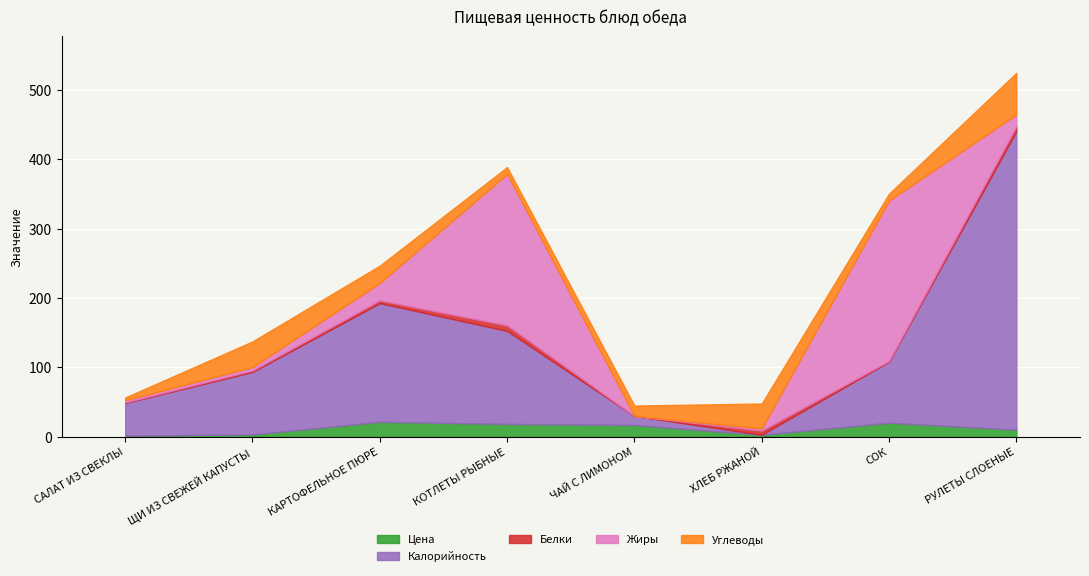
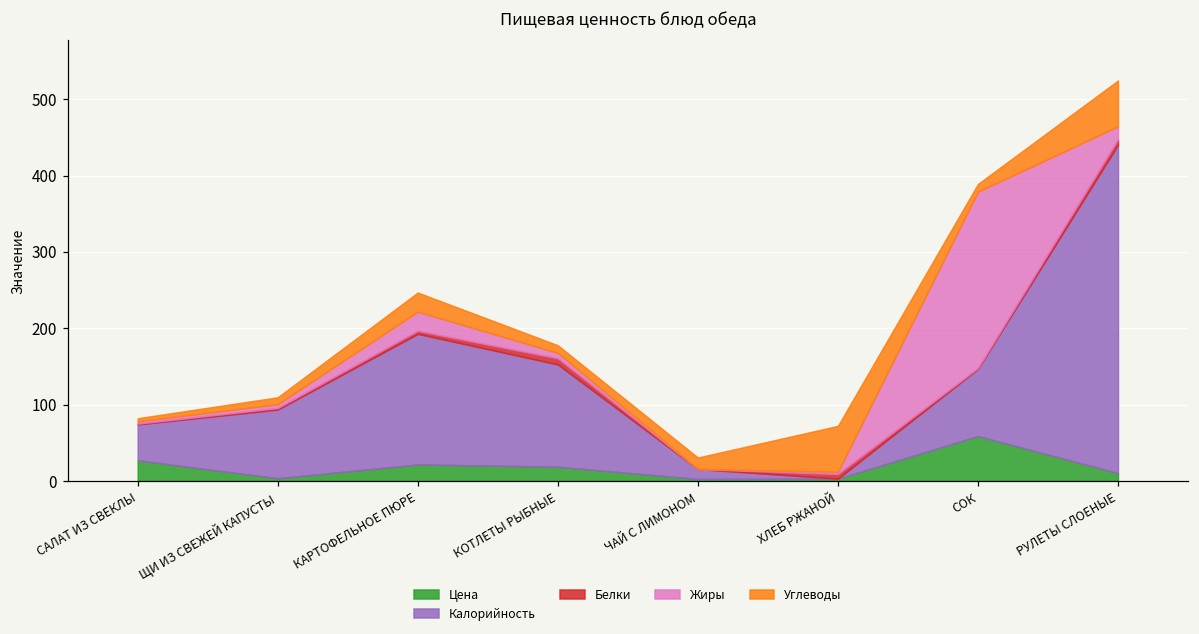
Цена, САЛАТ ИЗ СВЕКЛЫ: 0 -> 30
Углеводы, ЩИ ИЗ СВЕЖЕЙ КАПУСТЫ: 40 -> 10
Жиры, КОТЛЕТЫ РЫБНЫЕ: 220 -> 10
Цена, ЧАЙ С ЛИМОНОМ: 20 -> 0
Углеводы, ХЛЕБ РЖАНОЙ: 40 -> 60
Цена, СОК: 20 -> 60
